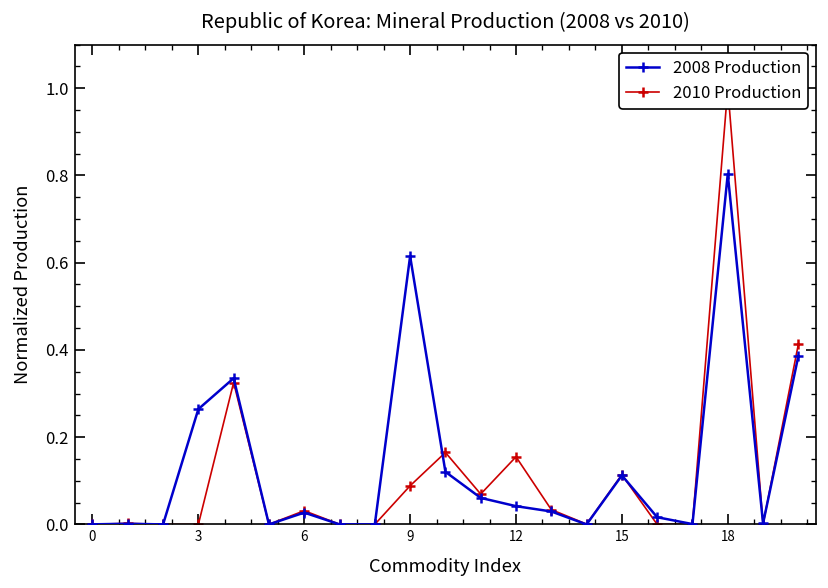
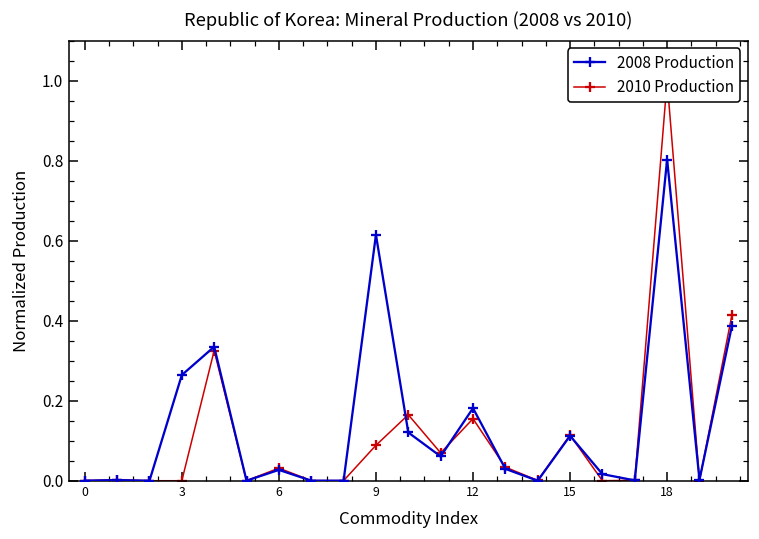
2008 Production, 12: 0.04 -> 0.18
